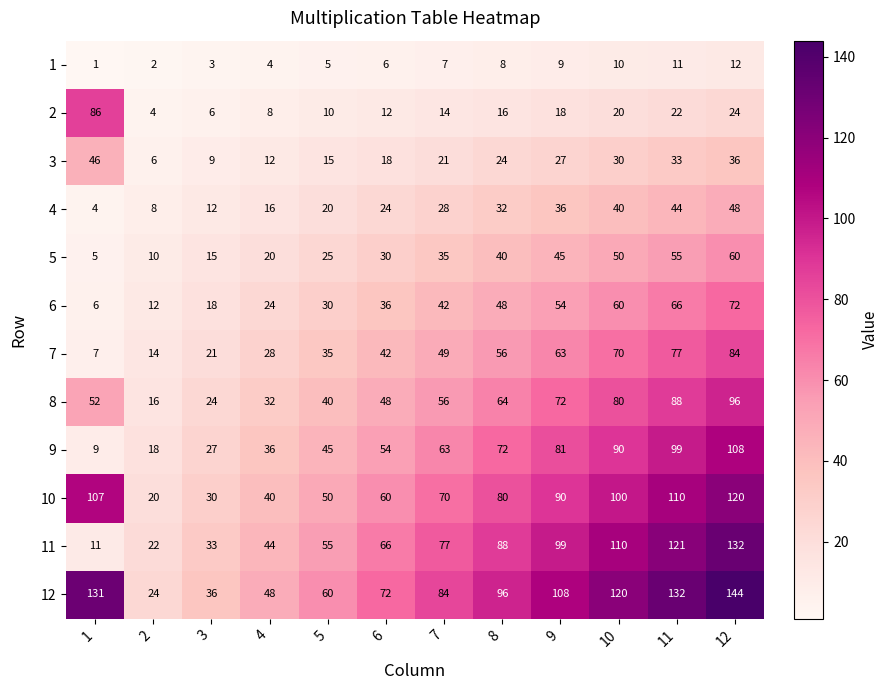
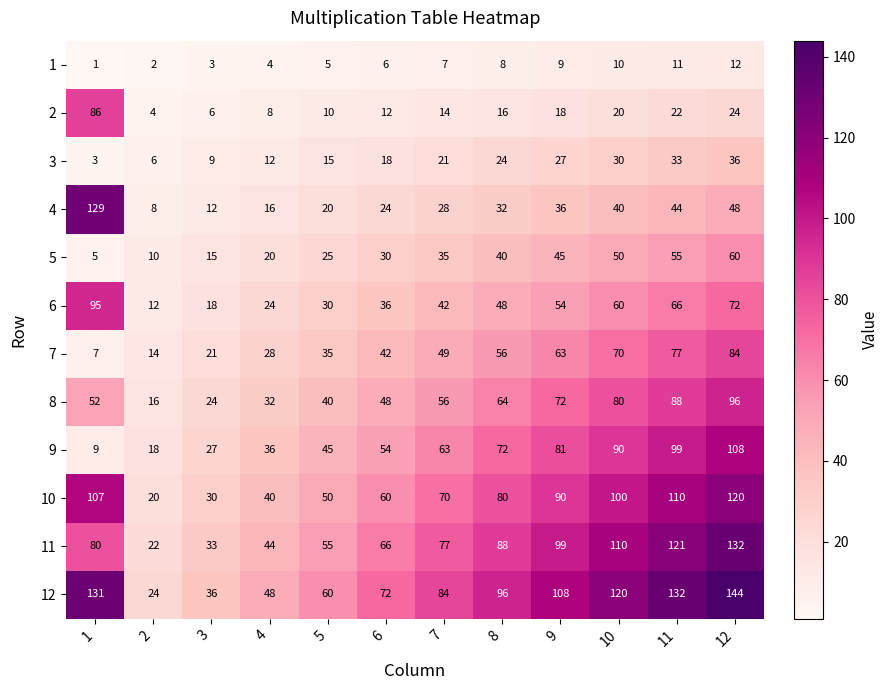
3, 1: 46 -> 3
4, 1: 4 -> 129
6, 1: 6 -> 95
11, 1: 11 -> 80
